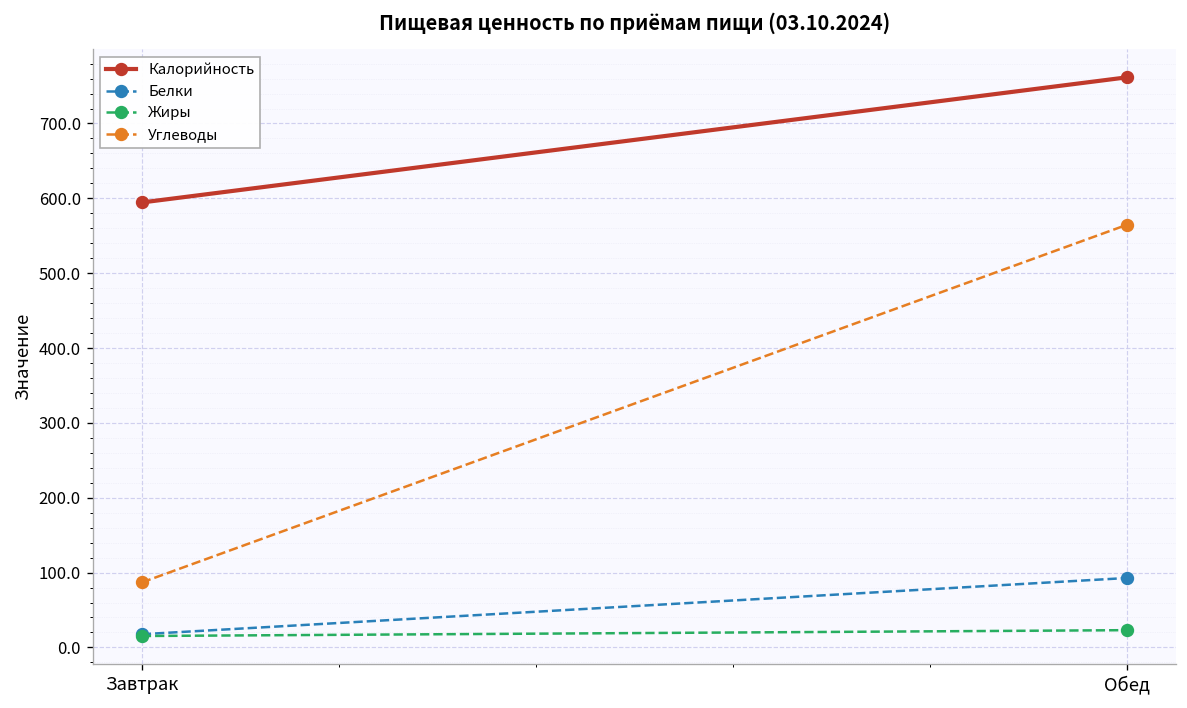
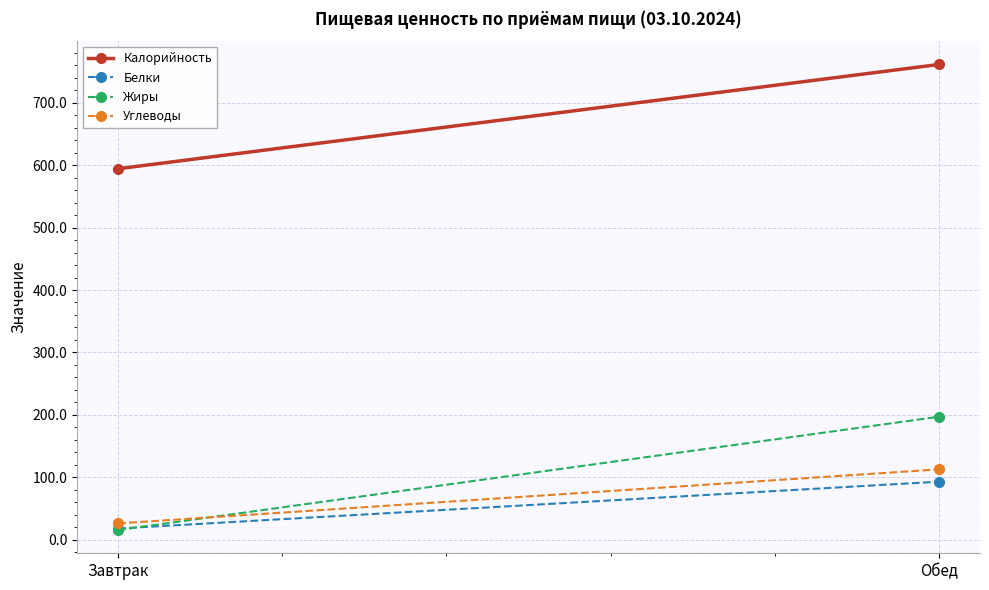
Углеводы, Завтрак: 90 -> 30
Жиры, Обед: 20 -> 200
Углеводы, Обед: 560 -> 110
